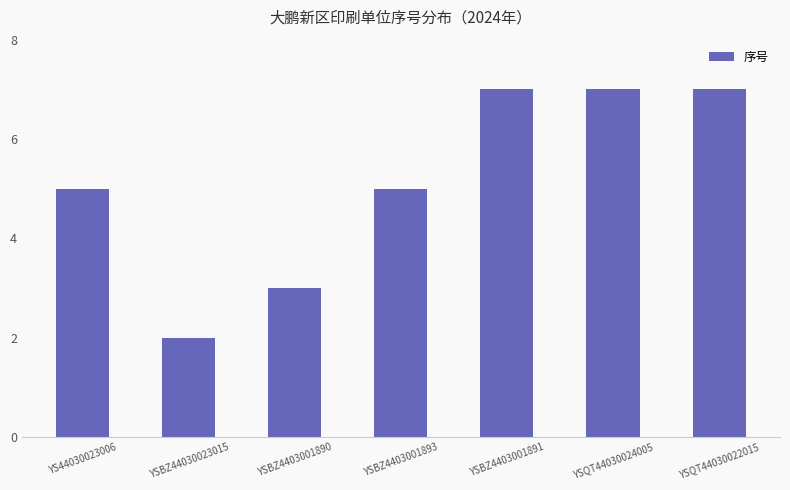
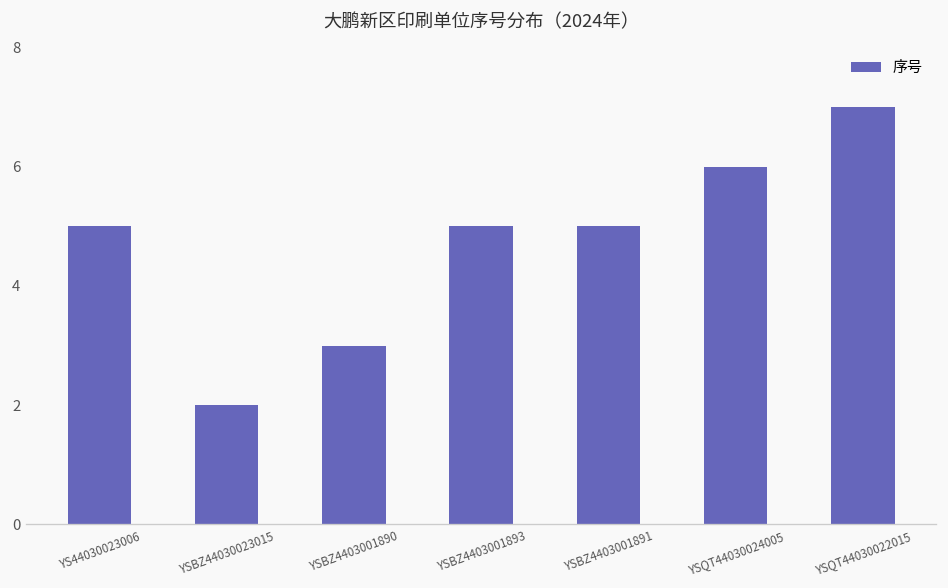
YSBZ4403001891: 7 -> 5
YSQT44030024005: 7 -> 6
